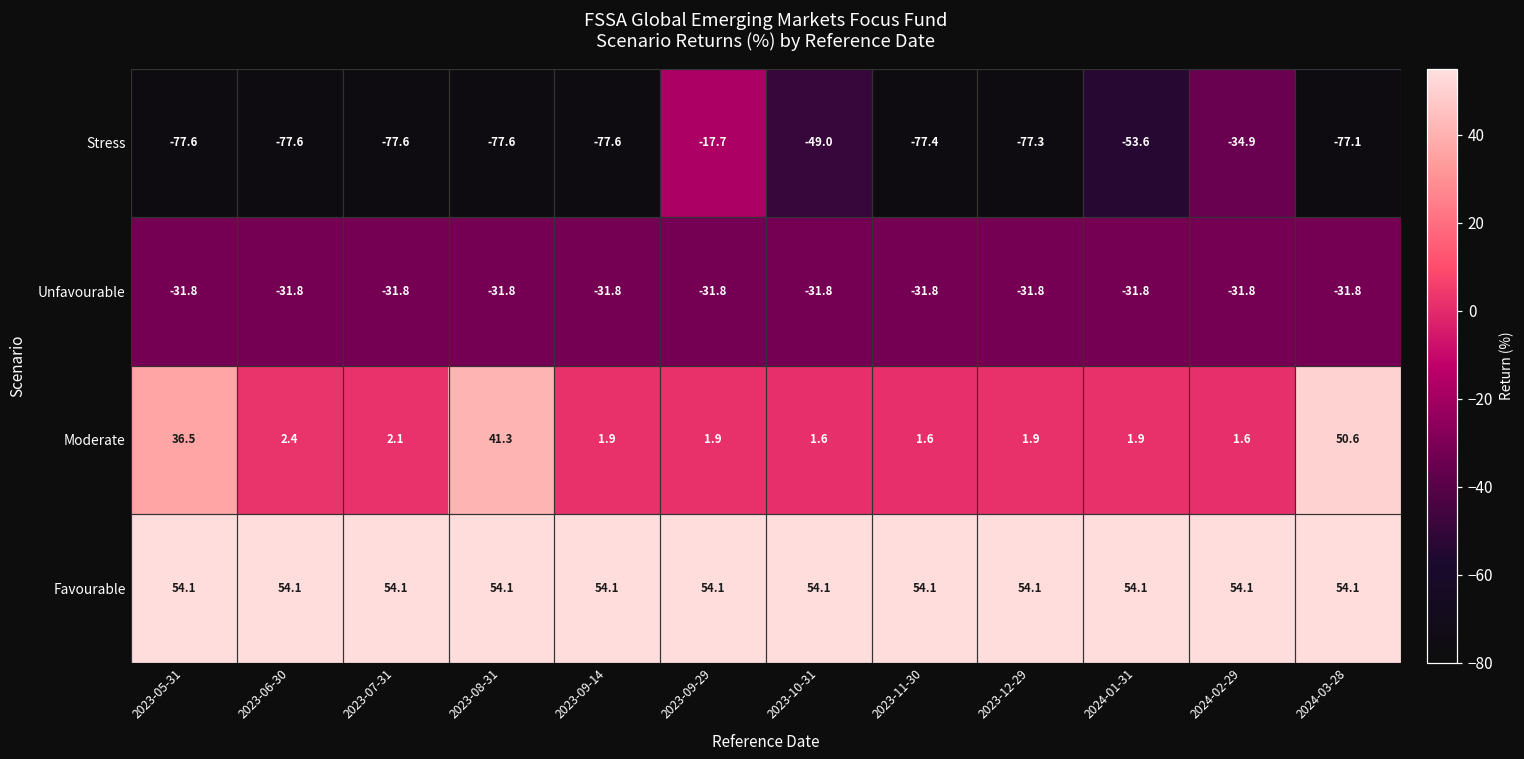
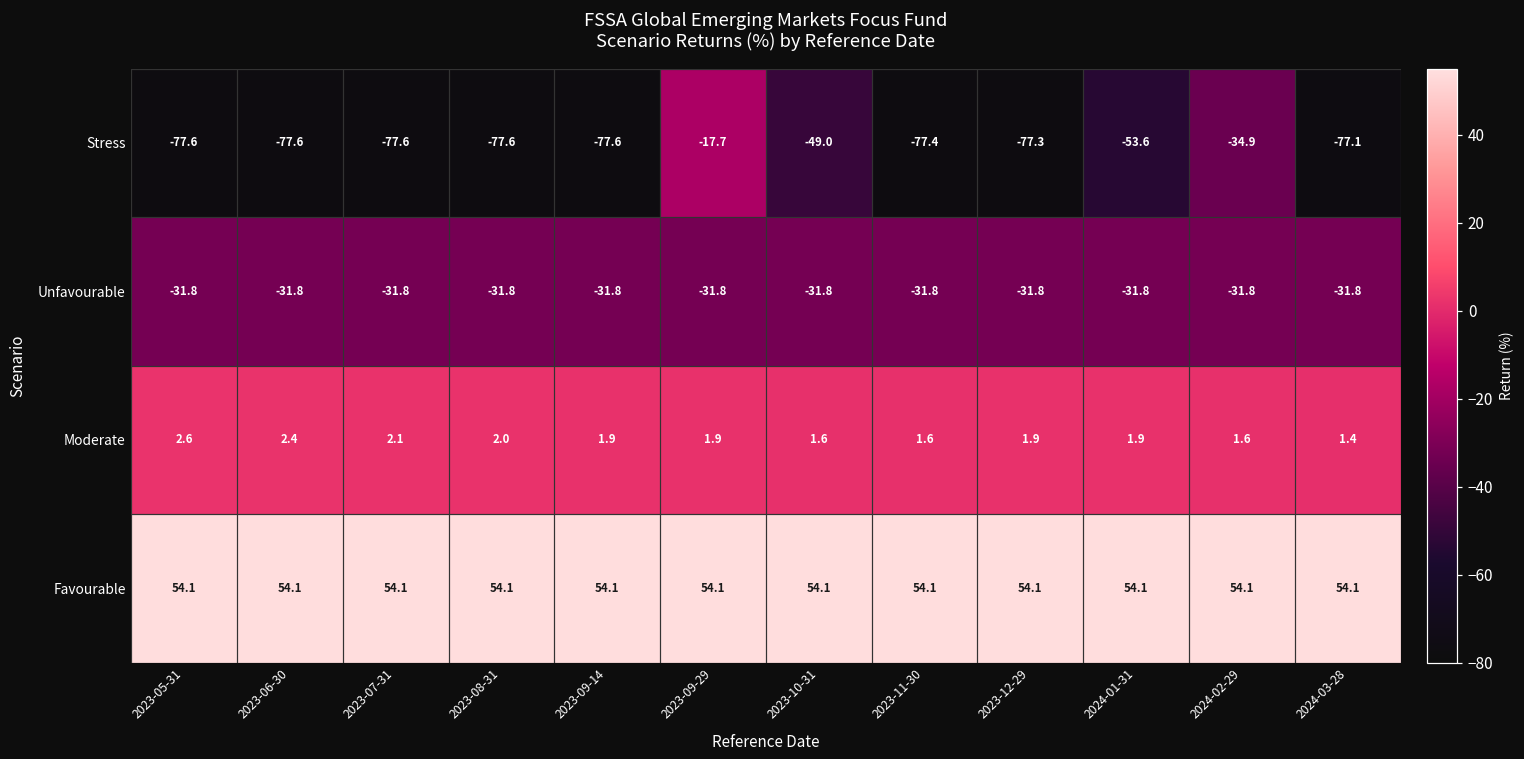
Moderate, 2023-05-31: 36.5 -> 2.6
Moderate, 2023-08-31: 41.3 -> 2.0
Moderate, 2024-03-28: 50.6 -> 1.4
